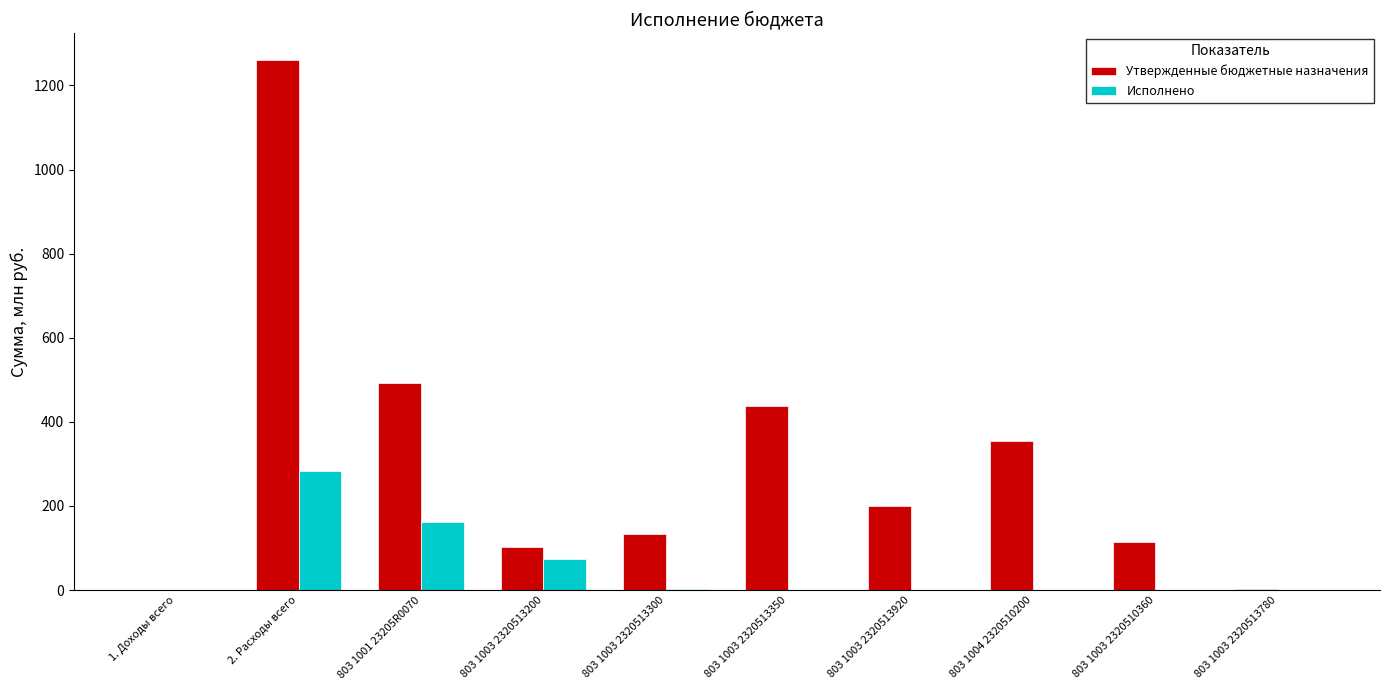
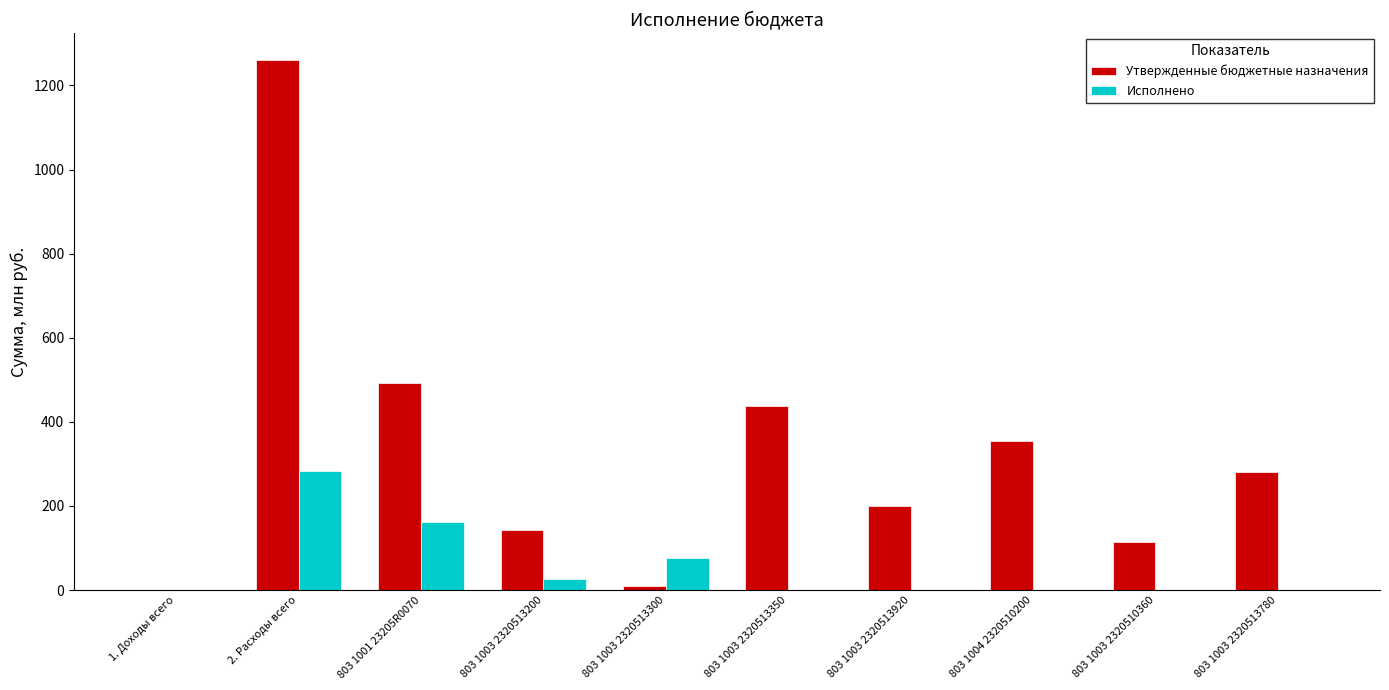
Утвержденные бюджетные назначения, 803 1003 2320513200: 100 -> 140
Исполнено, 803 1003 2320513200: 70 -> 30
Утвержденные бюджетные назначения, 803 1003 2320513300: 130 -> 10
Исполнено, 803 1003 2320513300: 0 -> 80
Утвержденные бюджетные назначения, 803 1003 2320513780: 0 -> 280
